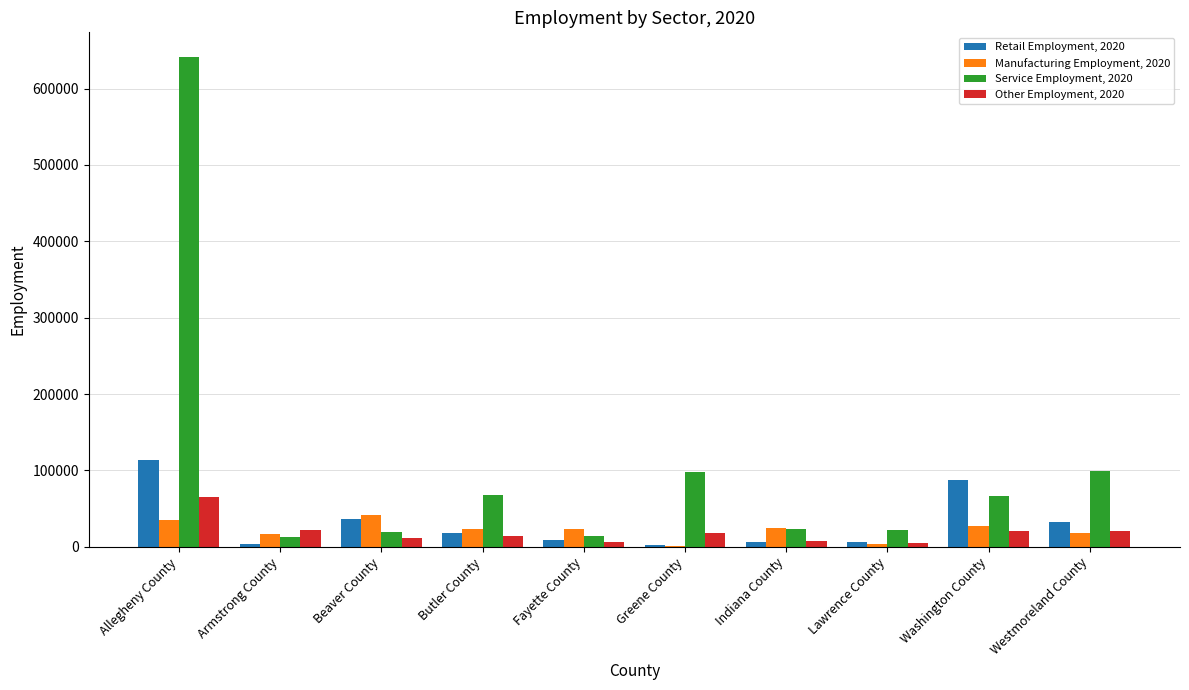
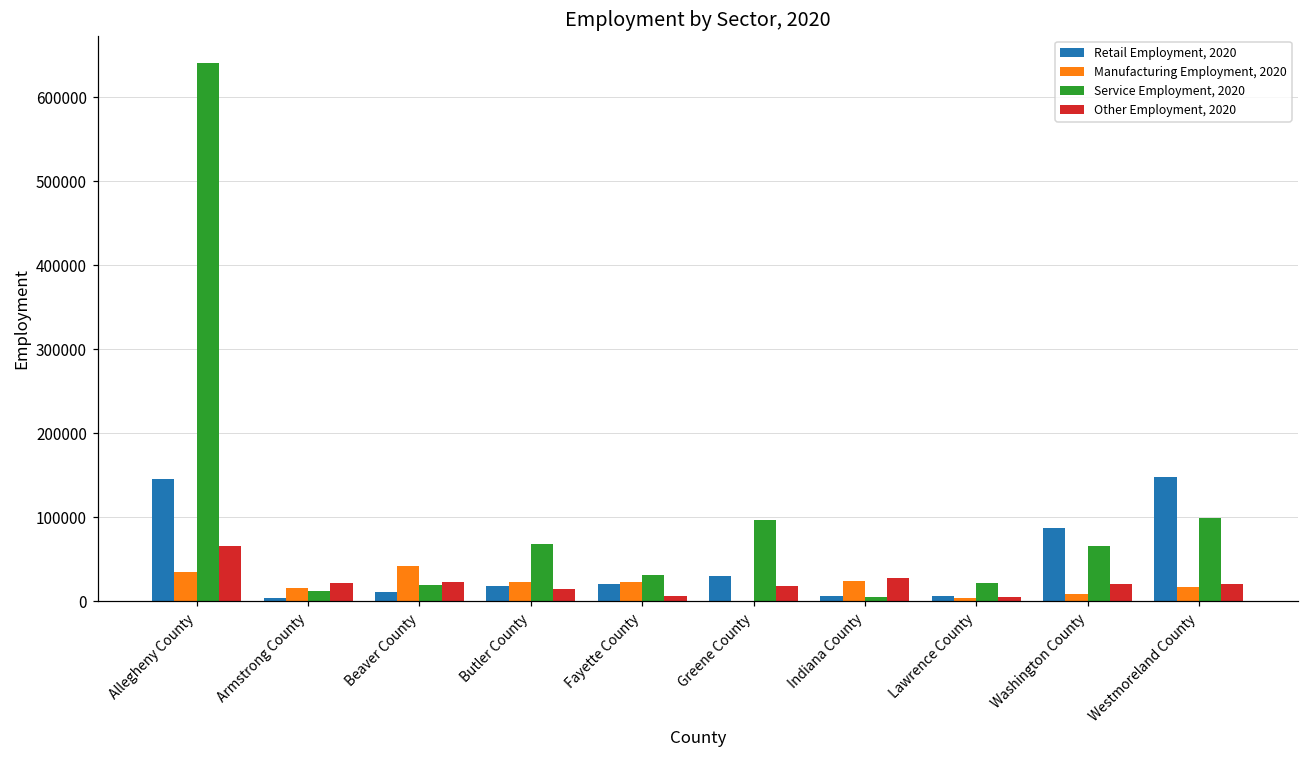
Retail Employment, 2020, Allegheny County: 110000 -> 150000
Retail Employment, 2020, Beaver County: 40000 -> 10000
Other Employment, 2020, Beaver County: 10000 -> 20000
Retail Employment, 2020, Fayette County: 10000 -> 20000
Service Employment, 2020, Fayette County: 10000 -> 30000
Retail Employment, 2020, Greene County: 0 -> 30000
Service Employment, 2020, Indiana County: 20000 -> 10000
Other Employment, 2020, Indiana County: 10000 -> 30000
Manufacturing Employment, 2020, Washington County: 30000 -> 10000
Retail Employment, 2020, Westmoreland County: 30000 -> 150000
